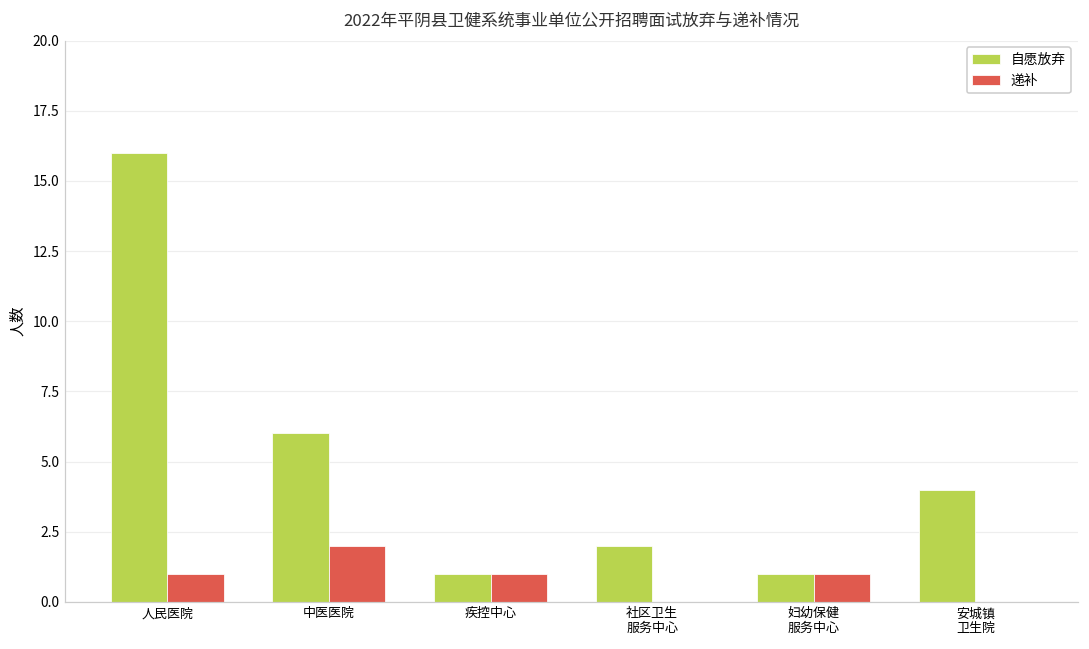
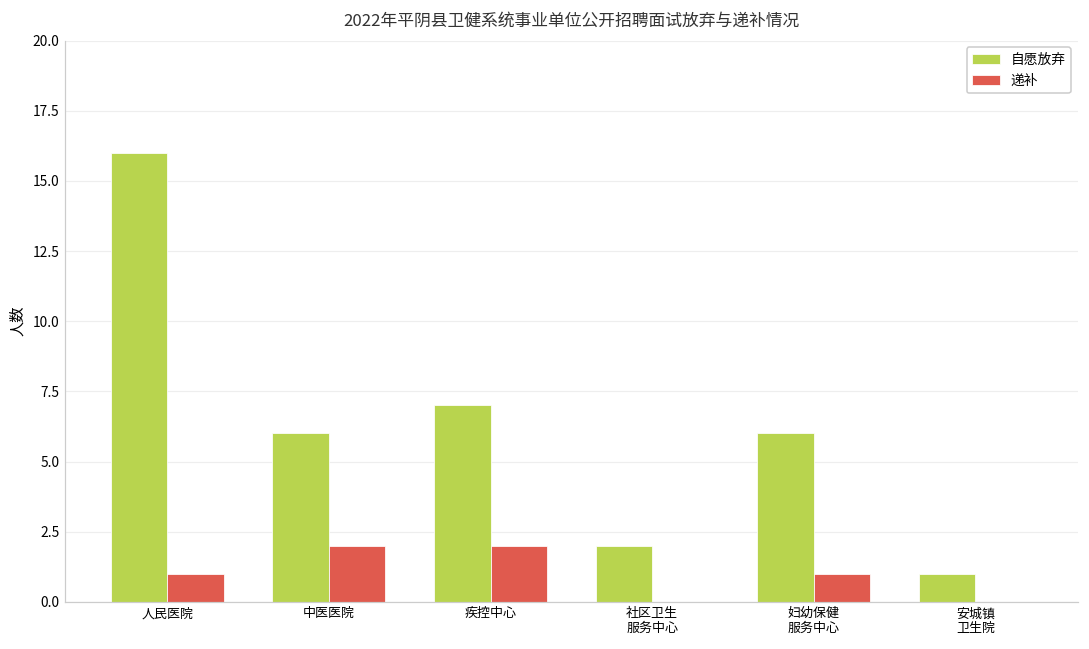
自愿放弃, 疾控中心: 1 -> 7
递补, 疾控中心: 1 -> 2
自愿放弃, 妇幼保健 服务中心: 1 -> 6
自愿放弃, 安城镇 卫生院: 4 -> 1
